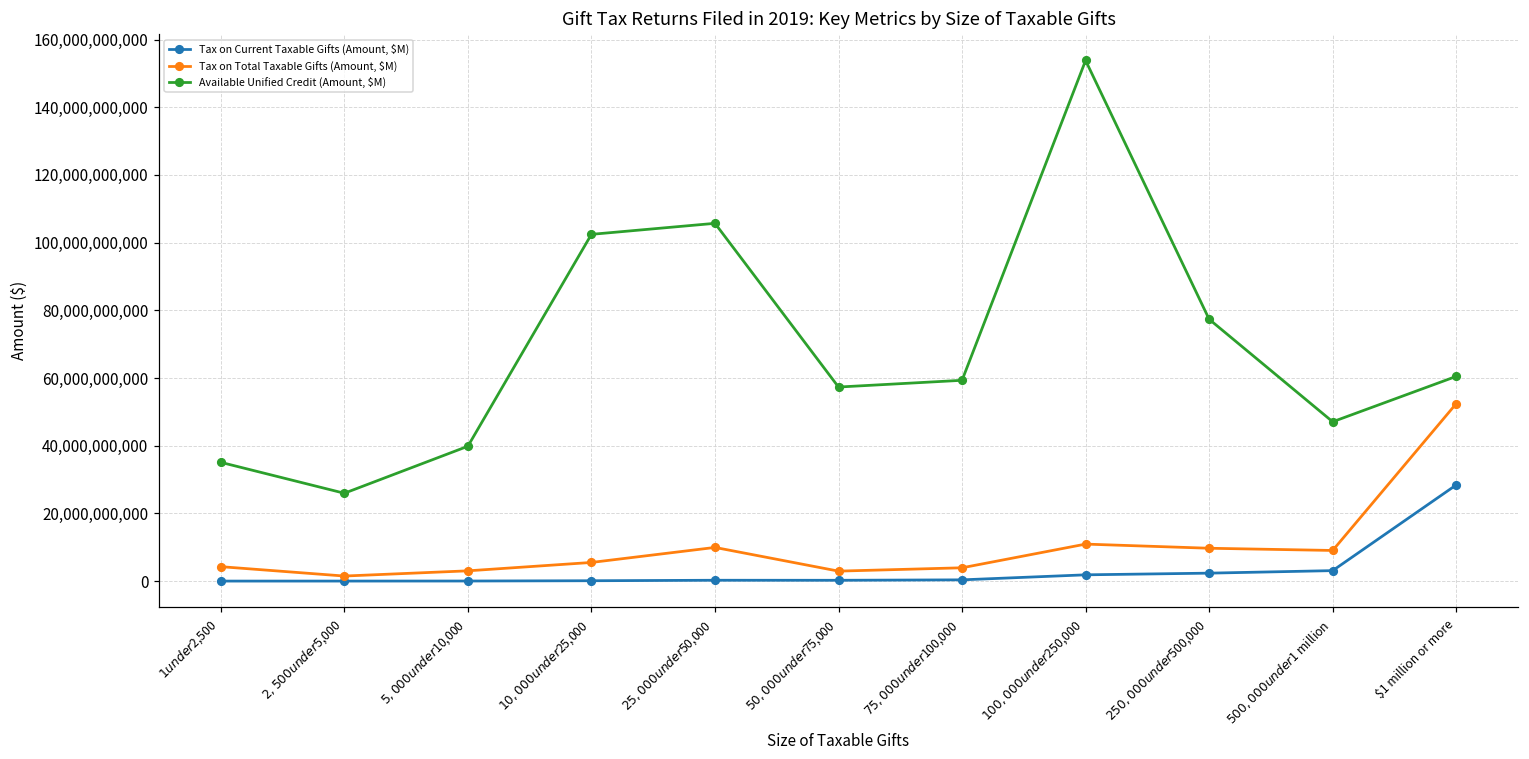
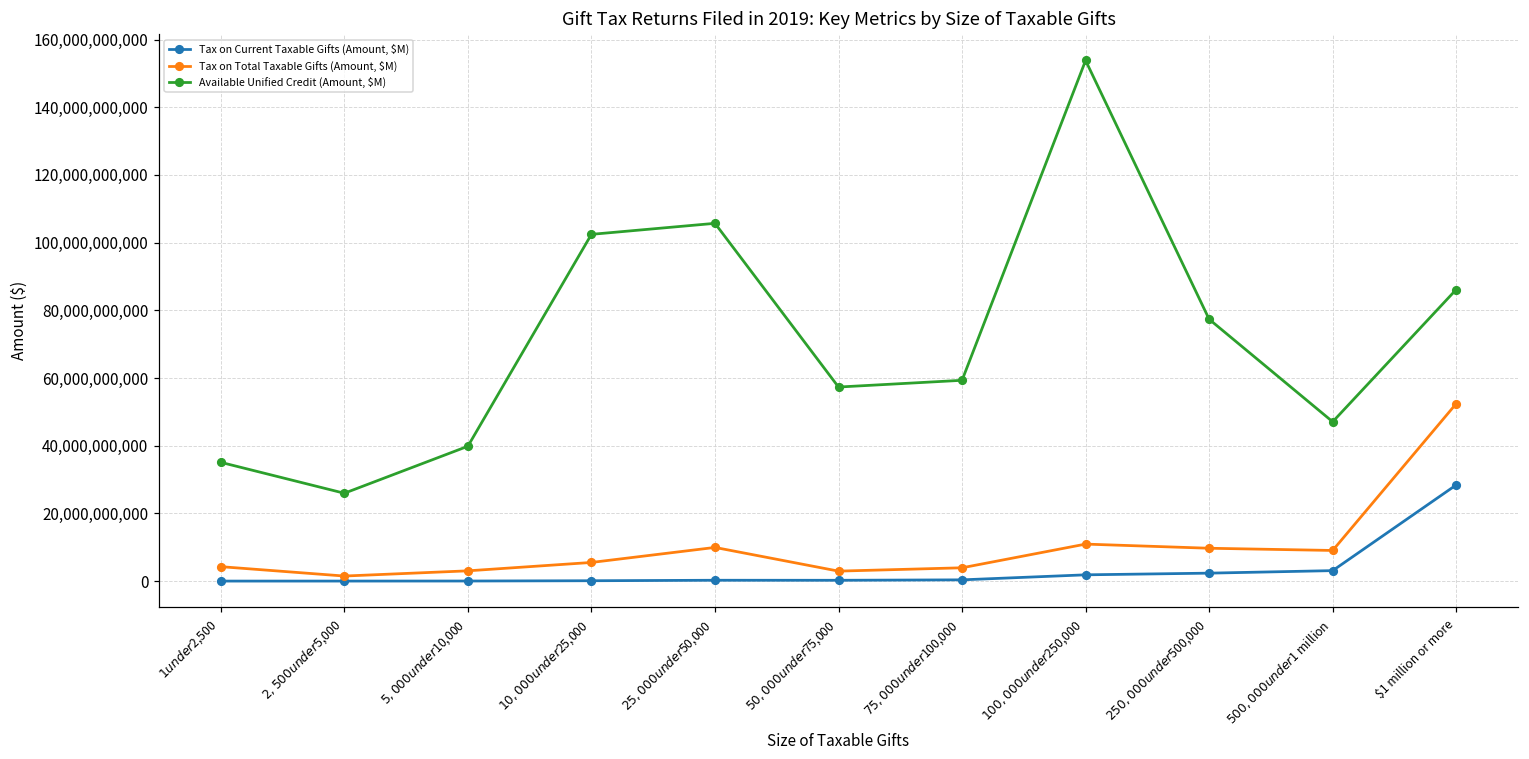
Available Unified Credit (Amount, $M), $1 million or more: 60,000,000,000 -> 86,000,000,000
